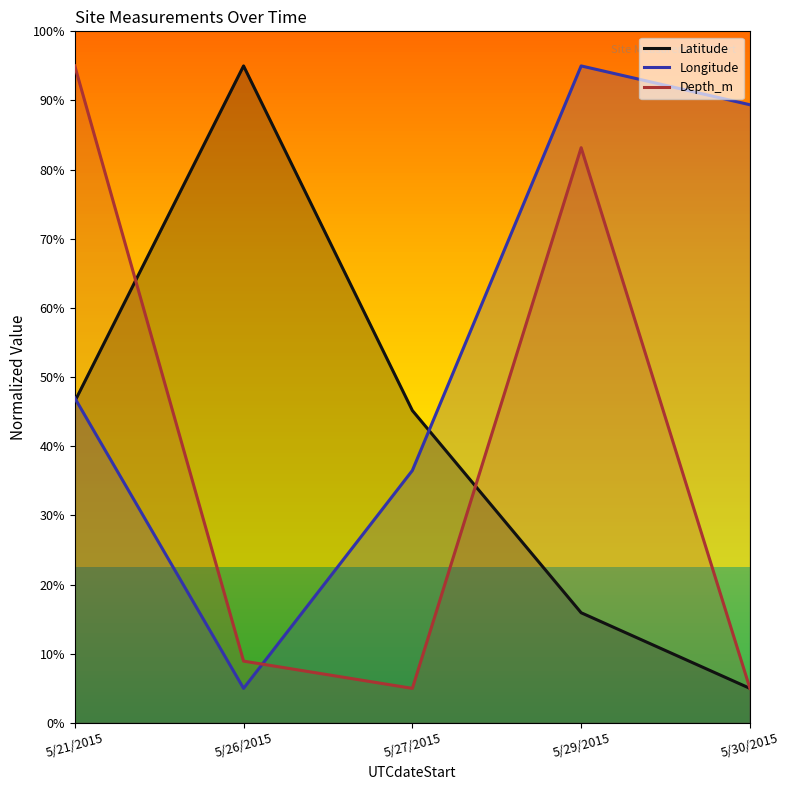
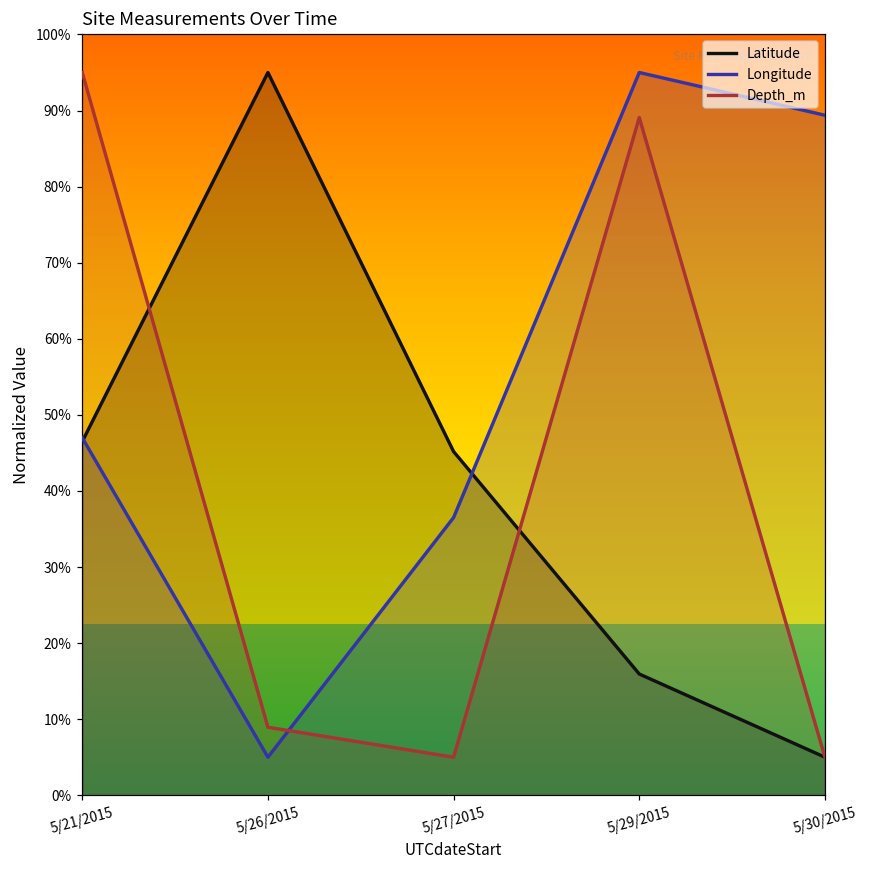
Depth_m, 5/29/2015: 83% -> 89%
